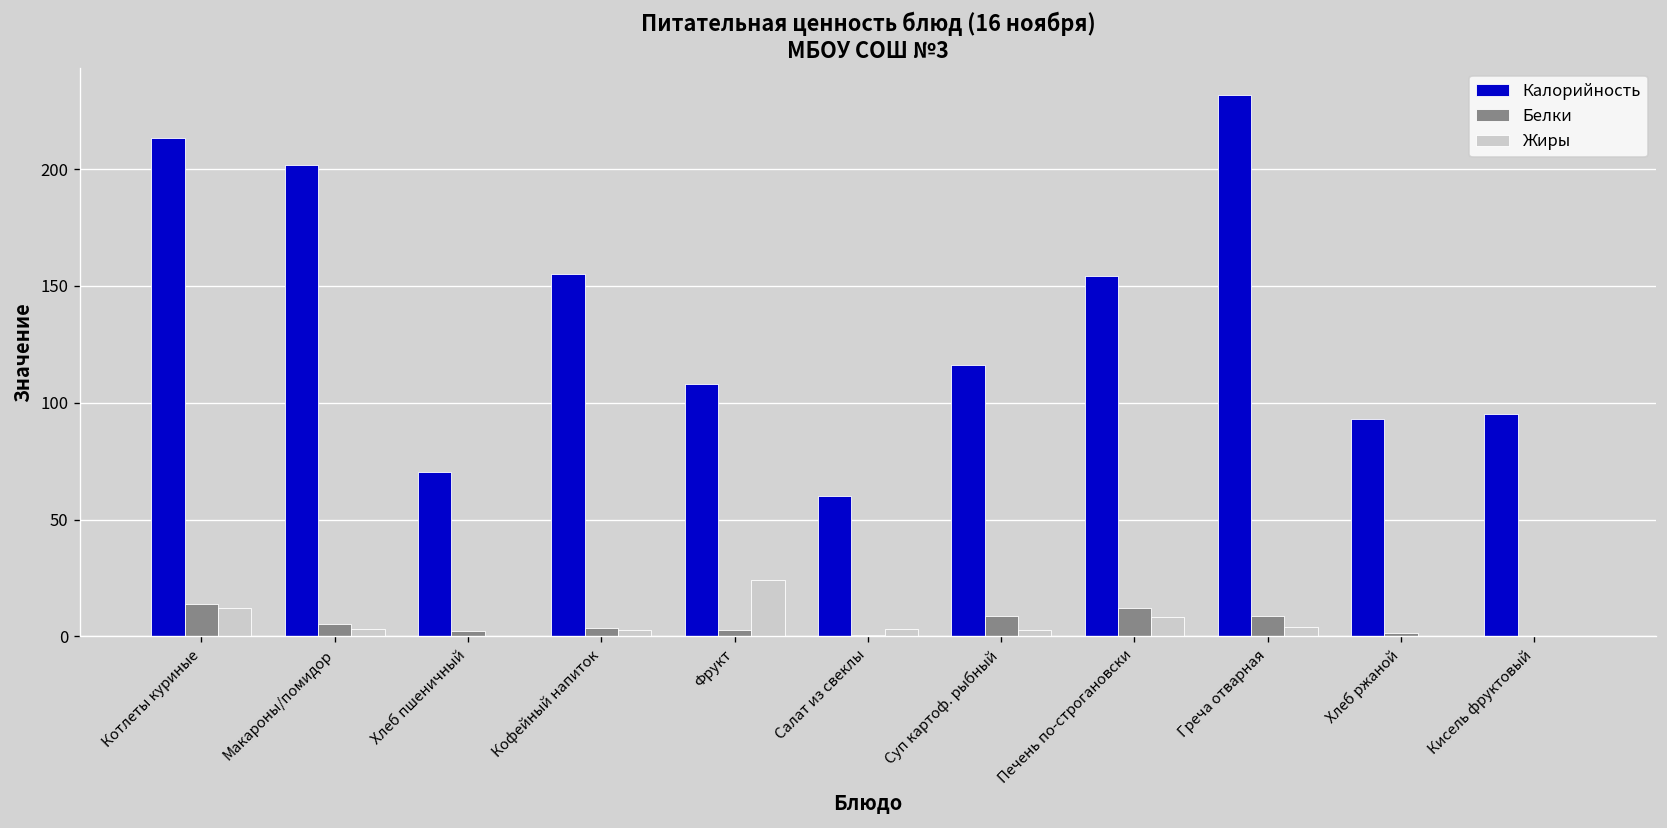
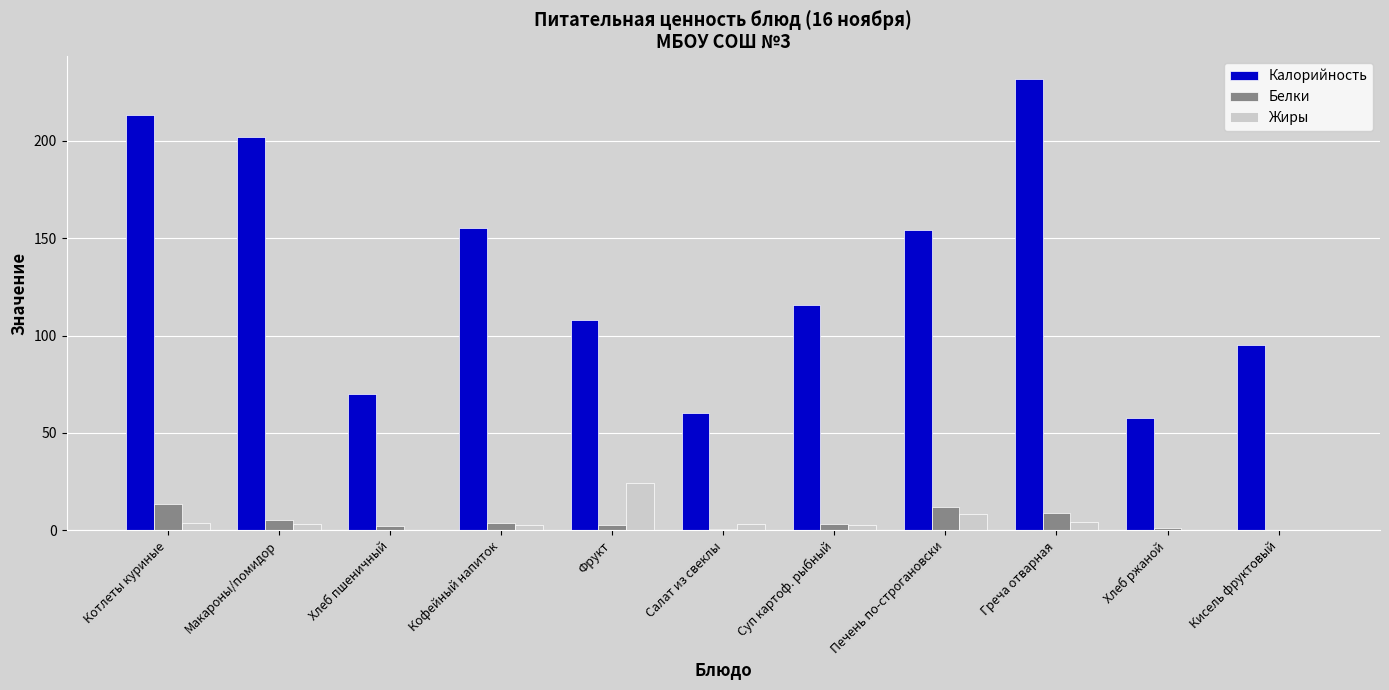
Жиры, Котлеты куриные: 12 -> 4
Белки, Суп картоф. рыбный: 9 -> 3
Калорийность, Хлеб ржаной: 93 -> 57
